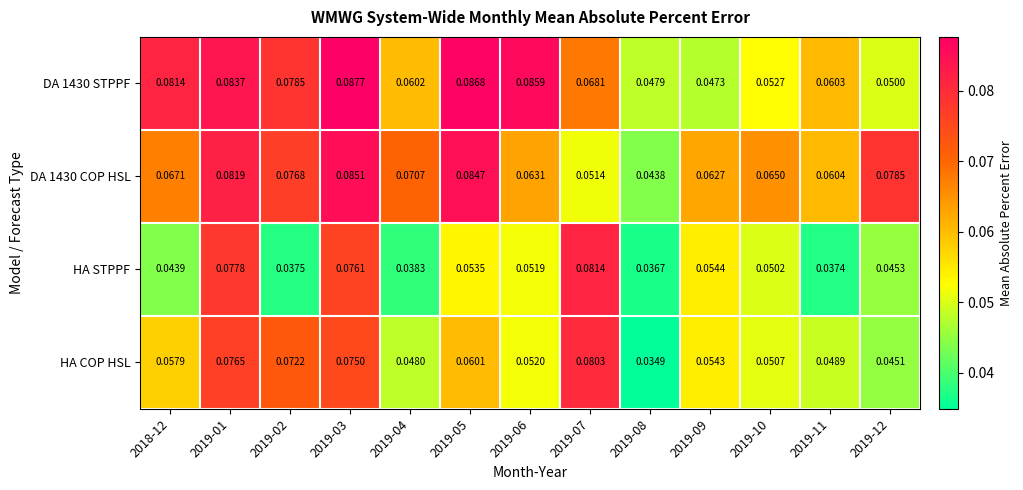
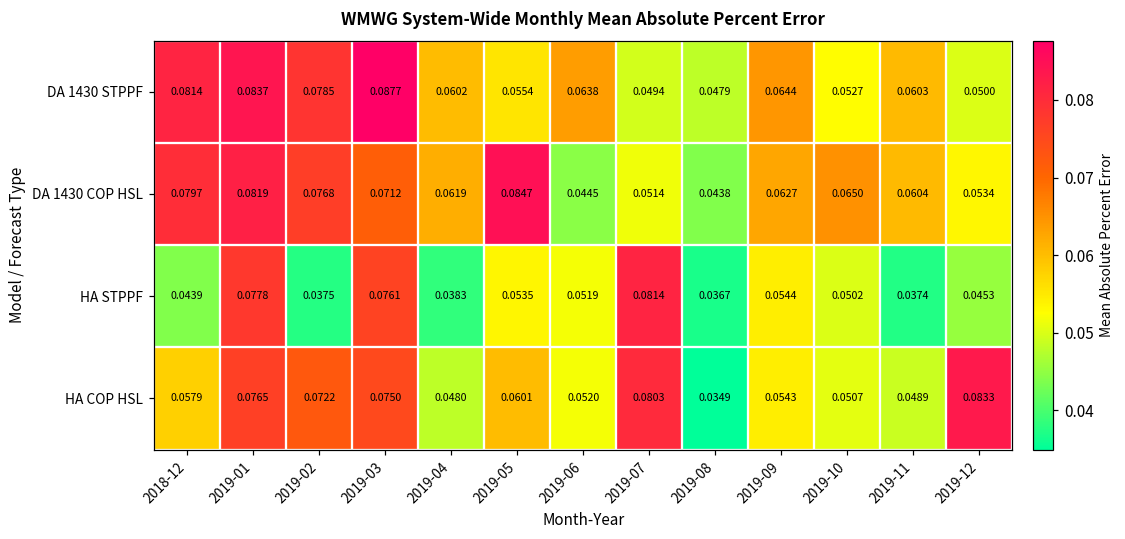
DA 1430 STPPF, 2019-05: 0.0868 -> 0.0554
DA 1430 STPPF, 2019-06: 0.0859 -> 0.0638
DA 1430 STPPF, 2019-07: 0.0681 -> 0.0494
DA 1430 STPPF, 2019-09: 0.0473 -> 0.0644
DA 1430 COP HSL, 2018-12: 0.0671 -> 0.0797
DA 1430 COP HSL, 2019-03: 0.0851 -> 0.0712
DA 1430 COP HSL, 2019-04: 0.0707 -> 0.0619
DA 1430 COP HSL, 2019-06: 0.0631 -> 0.0445
DA 1430 COP HSL, 2019-12: 0.0785 -> 0.0534
HA COP HSL, 2019-12: 0.0451 -> 0.0833
